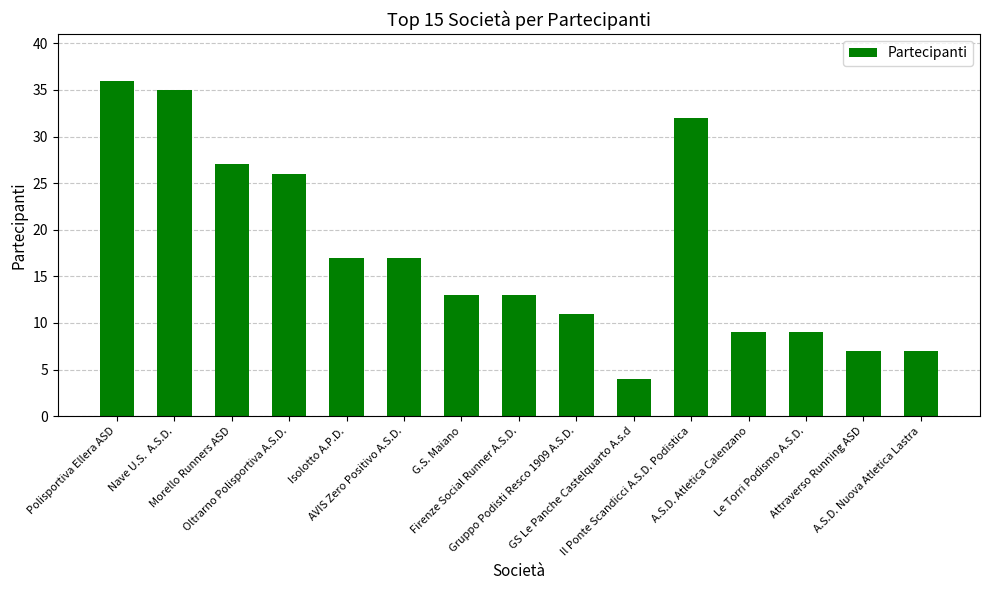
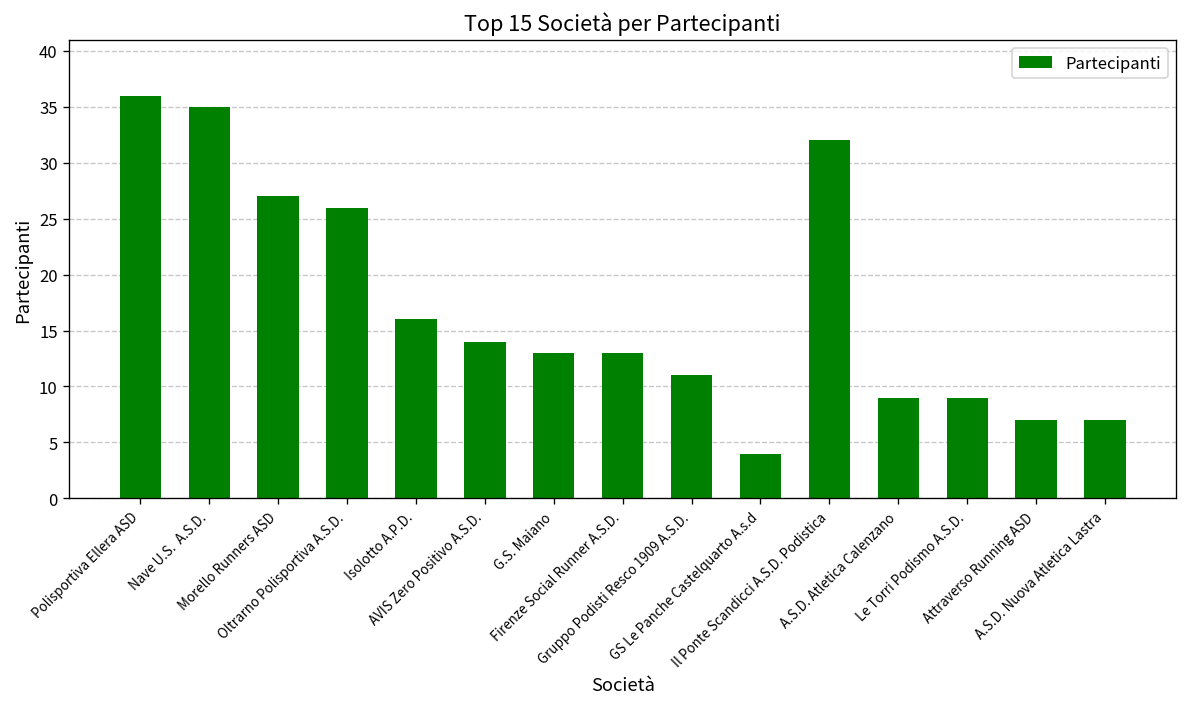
Isolotto A.P.D.: 17 -> 16
AVIS Zero Positivo A.S.D.: 17 -> 14
